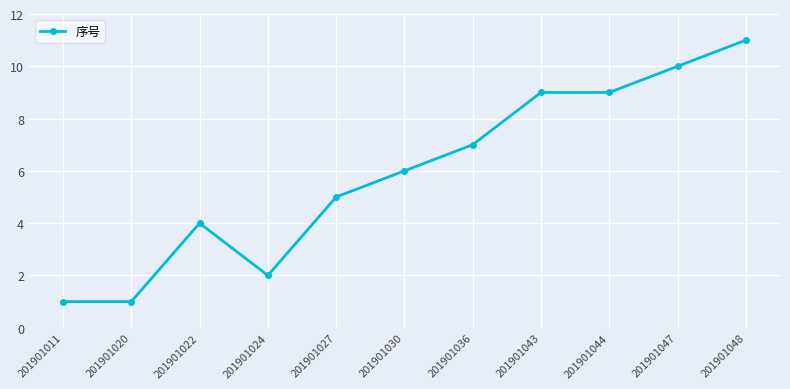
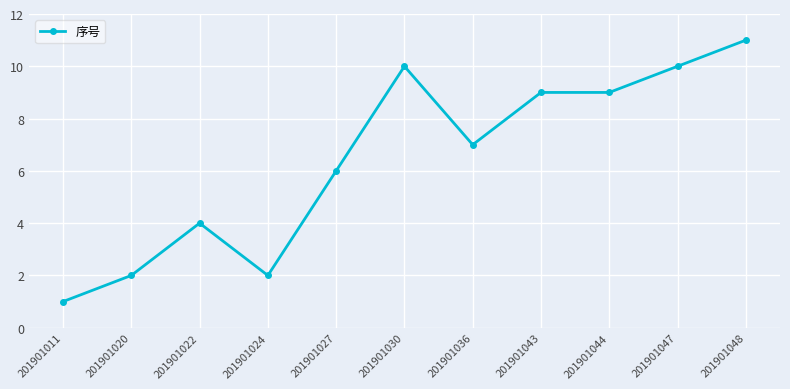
201901020: 1 -> 2
201901027: 5 -> 6
201901030: 6 -> 10
